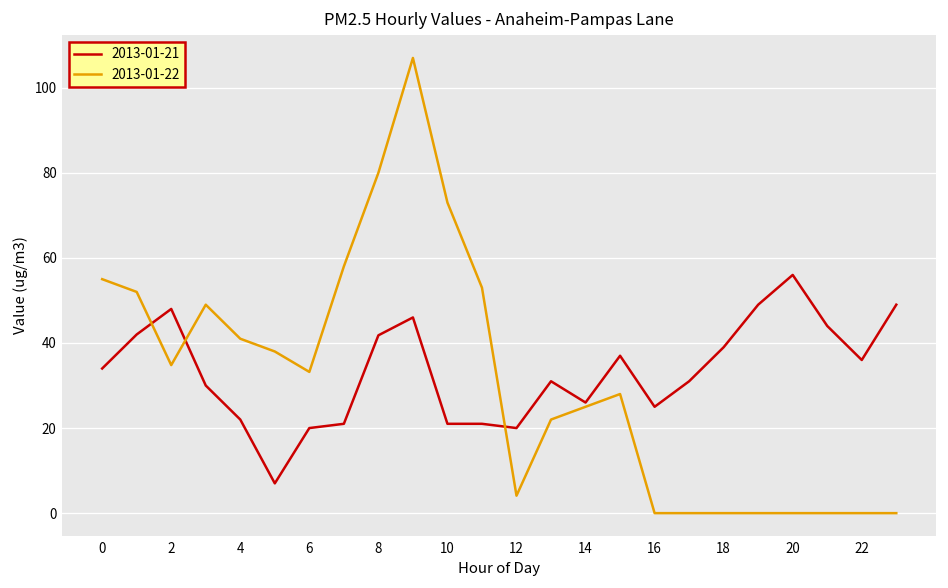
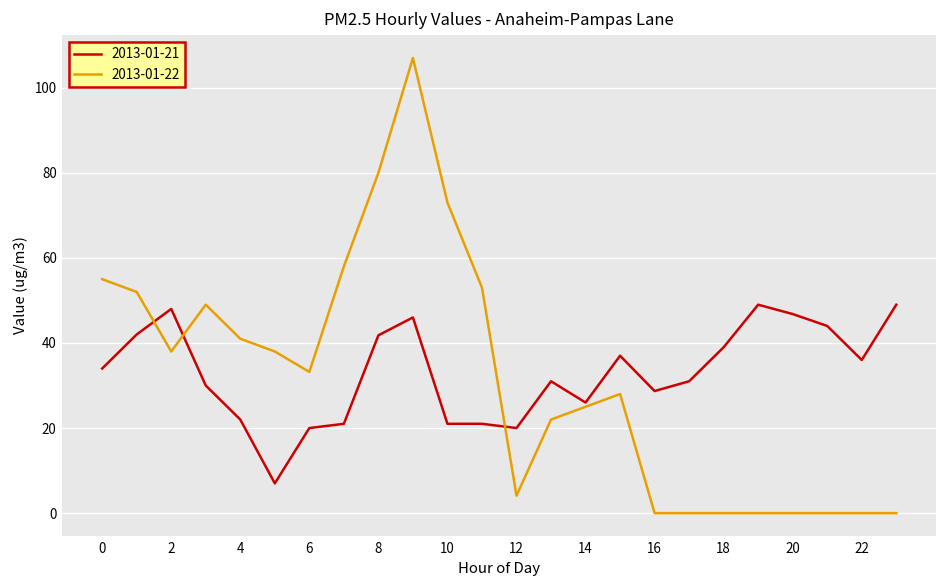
2013-01-22, 2: 35 -> 38
2013-01-21, 16: 25 -> 29
2013-01-21, 20: 56 -> 47
